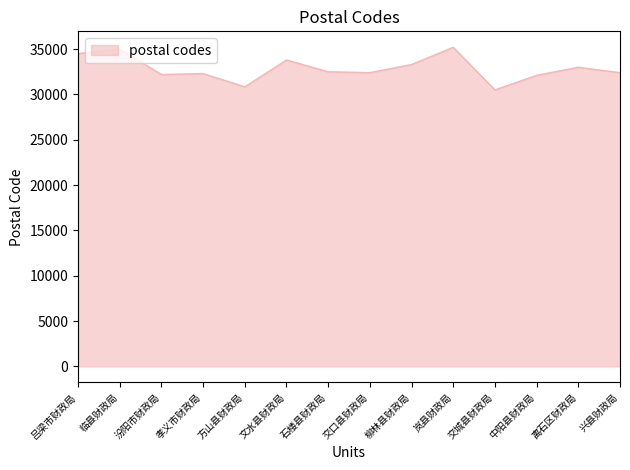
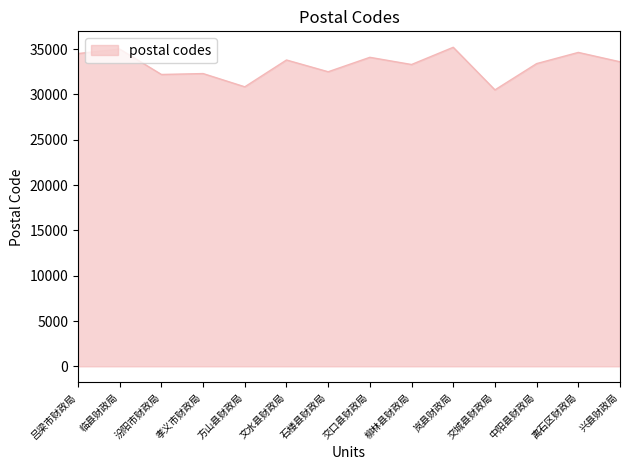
交口县财政局: 32000 -> 34000
中阳县财政局: 32000 -> 33000
离石区财政局: 33000 -> 35000
兴县财政局: 32000 -> 34000
